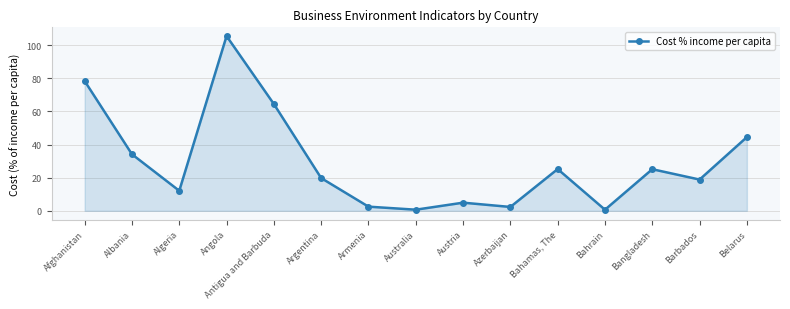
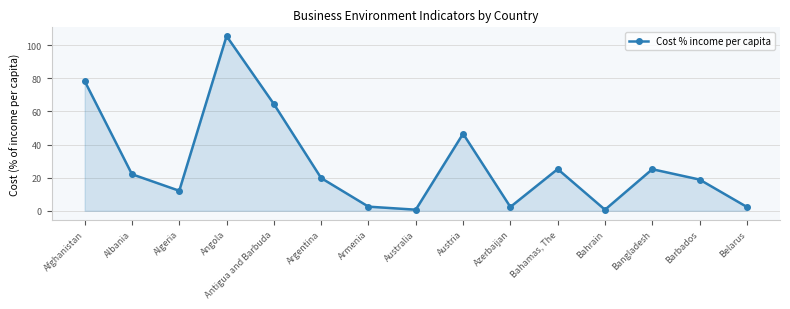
Albania: 34 -> 22
Austria: 5 -> 47
Belarus: 44 -> 2
